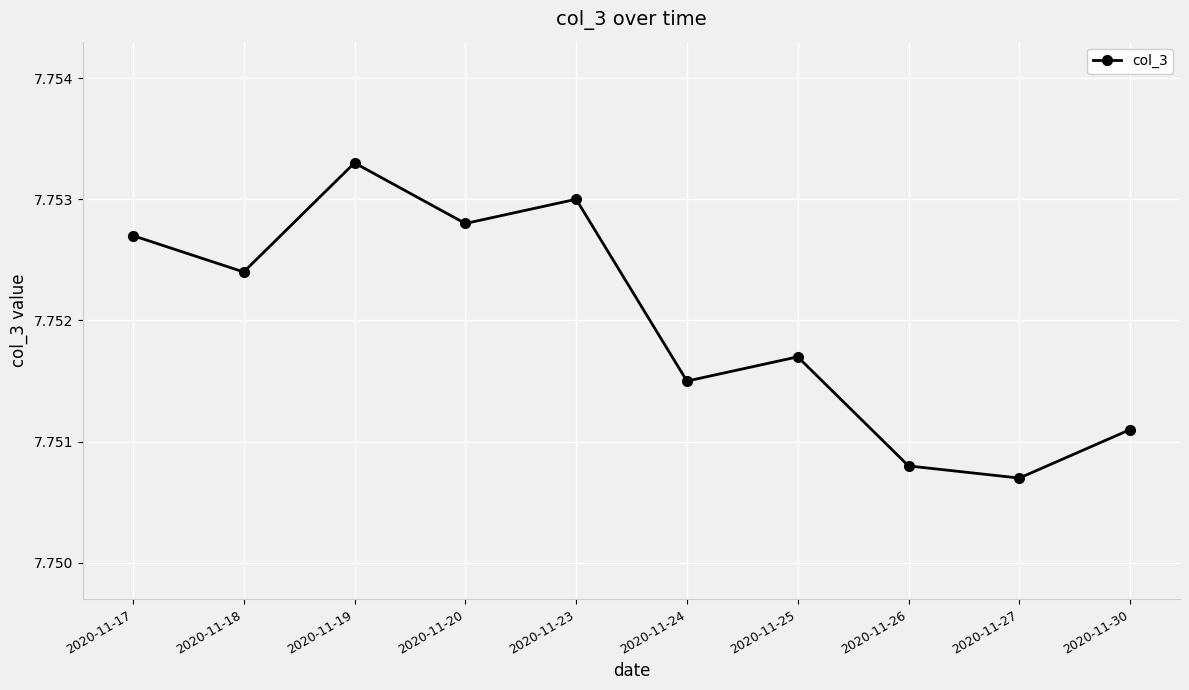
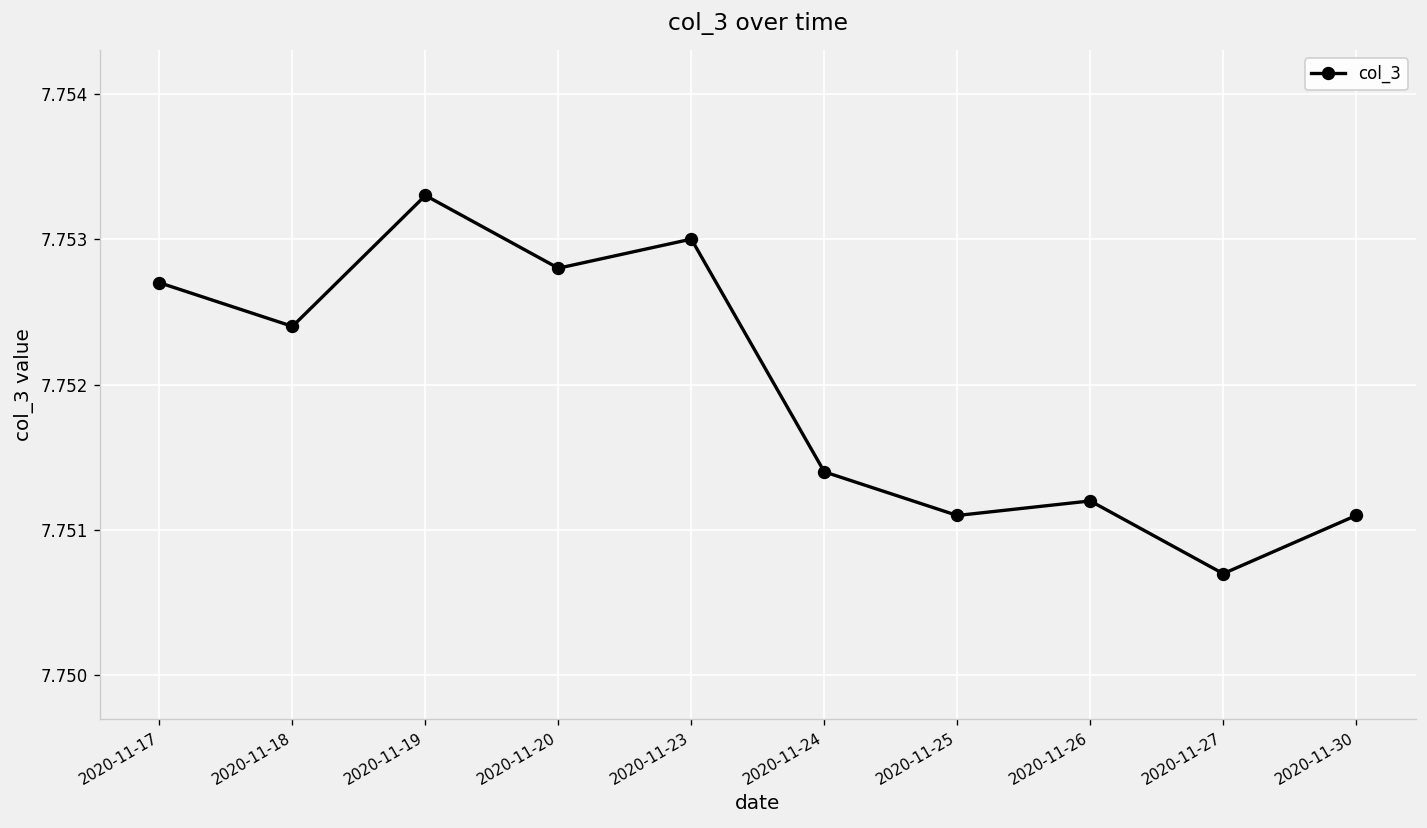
2020-11-24: 7.7515 -> 7.7514
2020-11-25: 7.7517 -> 7.7511
2020-11-26: 7.7508 -> 7.7512
